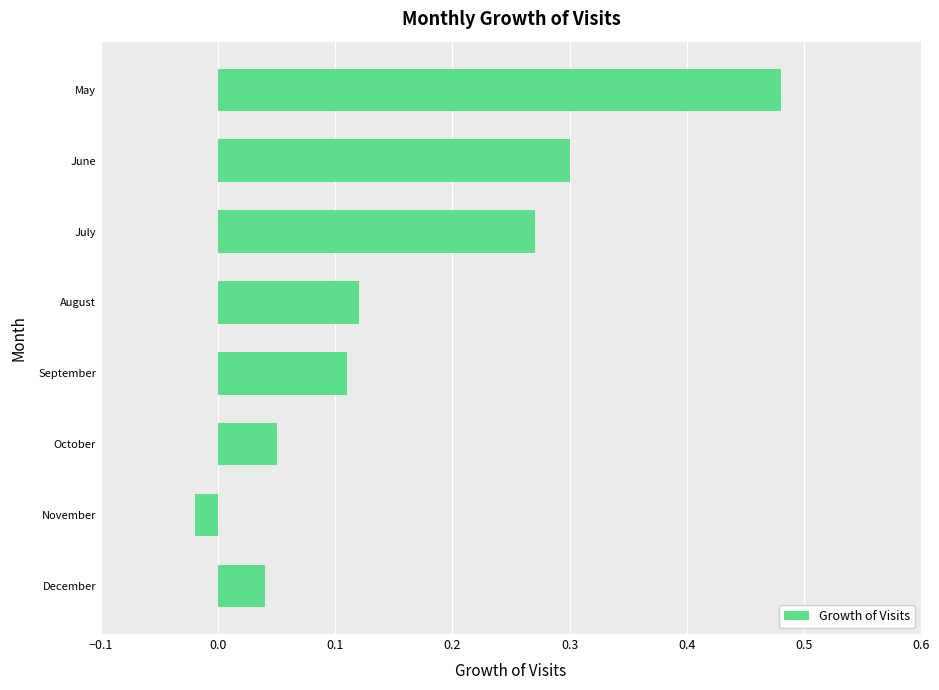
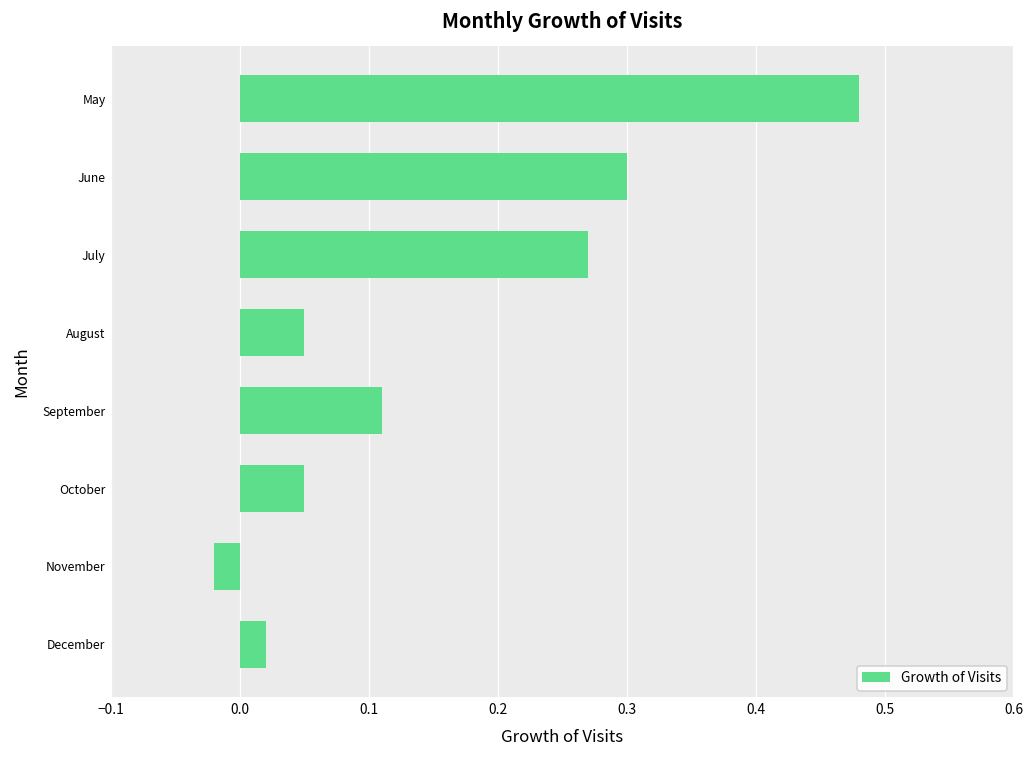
August: 0.12 -> 0.05
December: 0.04 -> 0.02
